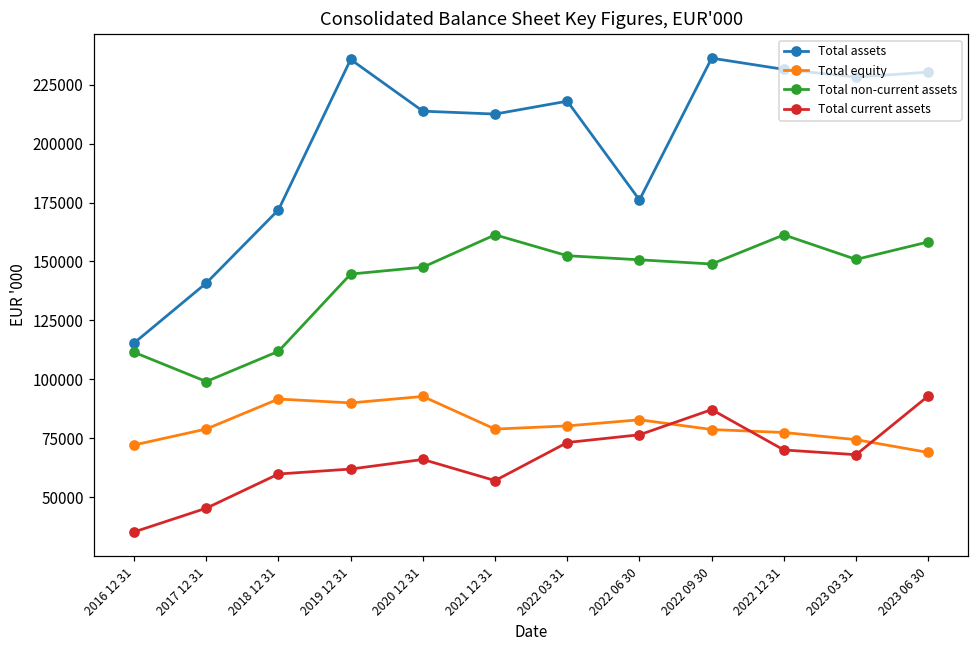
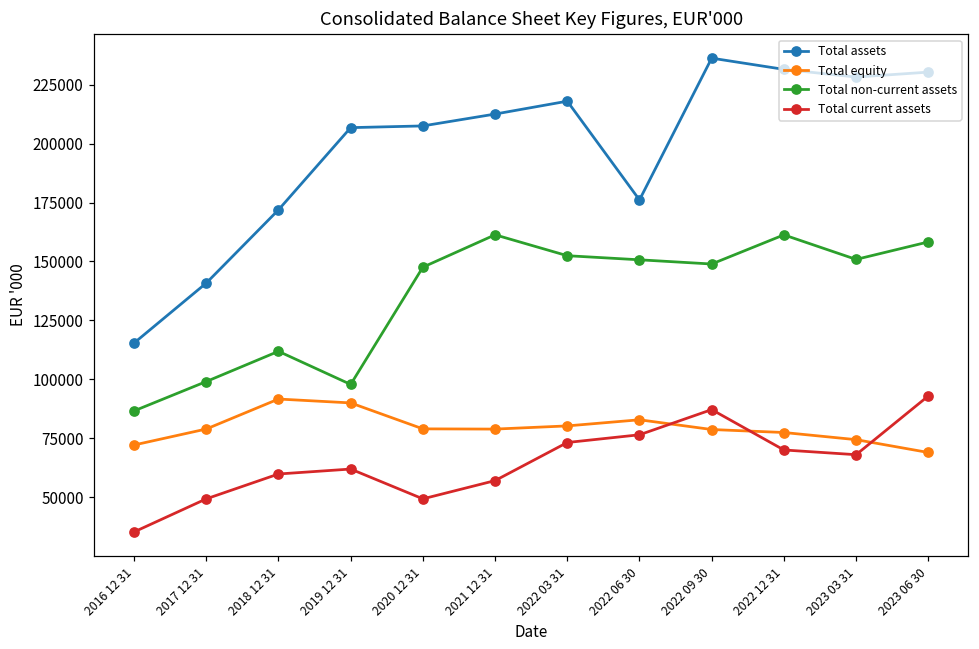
Total non-current assets, 2016 12 31: 112000 -> 87000
Total current assets, 2017 12 31: 45000 -> 49000
Total assets, 2019 12 31: 236000 -> 207000
Total non-current assets, 2019 12 31: 145000 -> 98000
Total assets, 2020 12 31: 214000 -> 207000
Total equity, 2020 12 31: 93000 -> 79000
Total current assets, 2020 12 31: 66000 -> 49000
